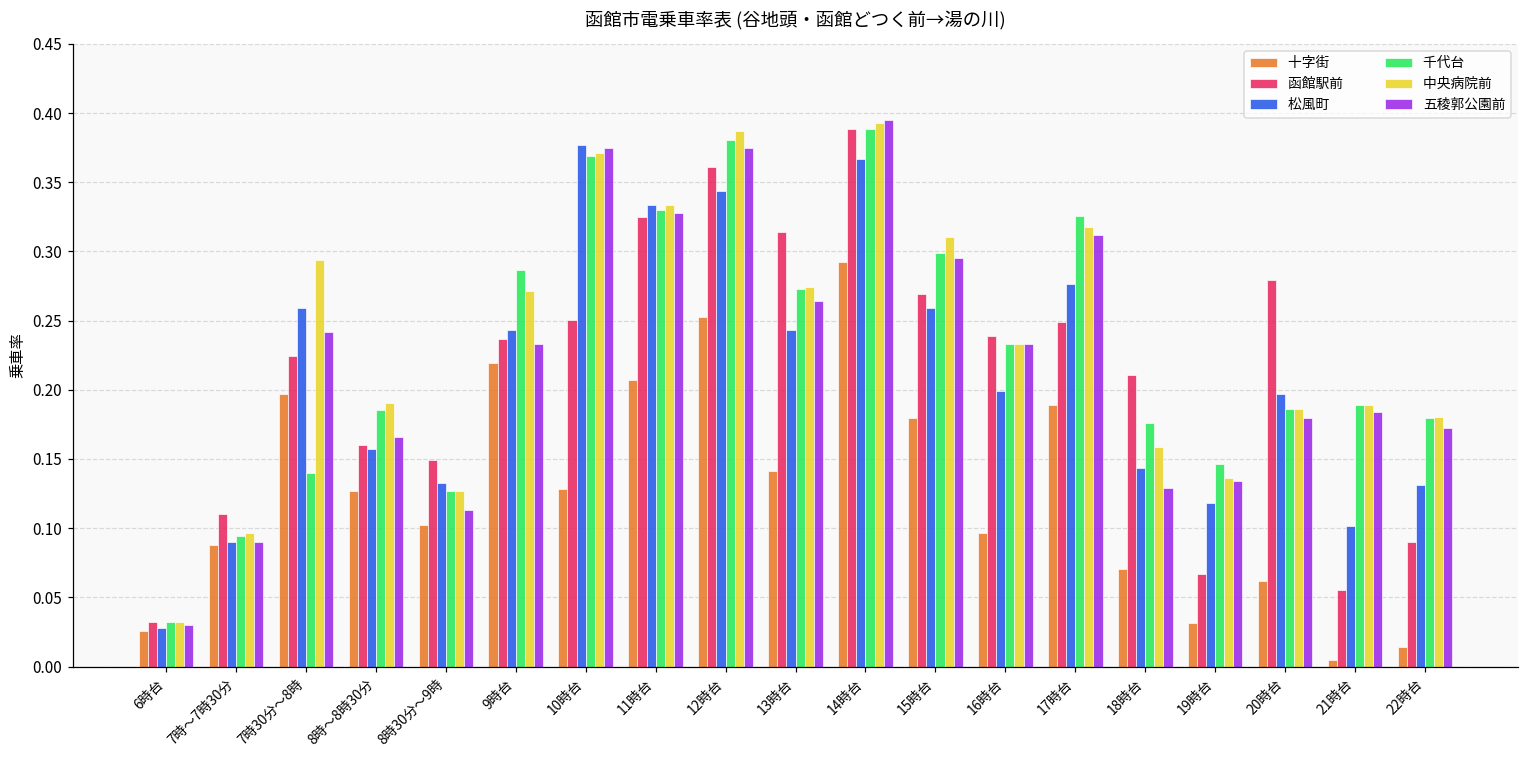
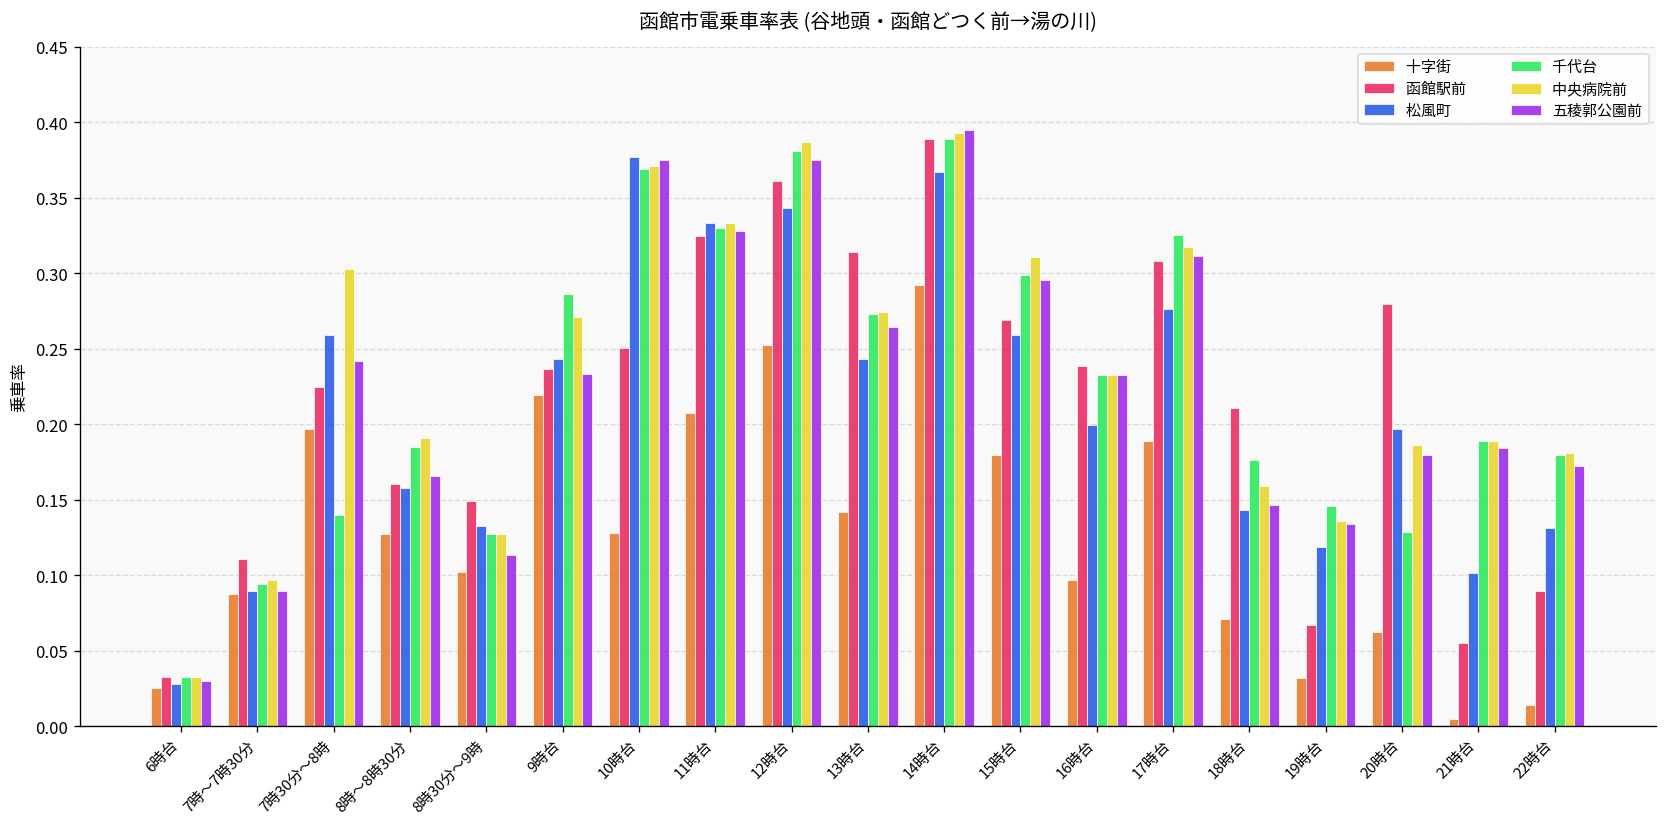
中央病院前, 7時30分～8時: 0.294 -> 0.303
函館駅前, 17時台: 0.249 -> 0.308
五稜郭公園前, 18時台: 0.129 -> 0.147
千代台, 20時台: 0.186 -> 0.128
